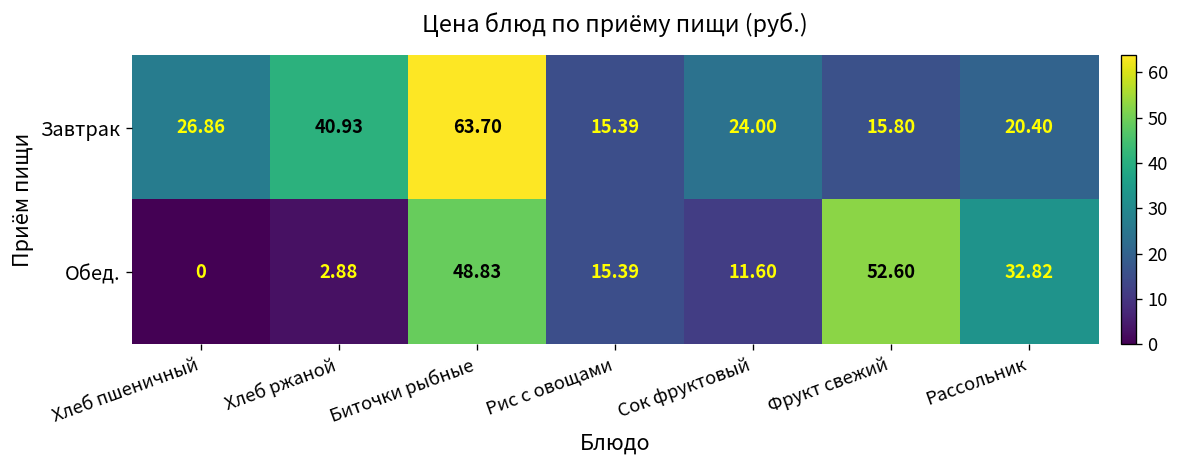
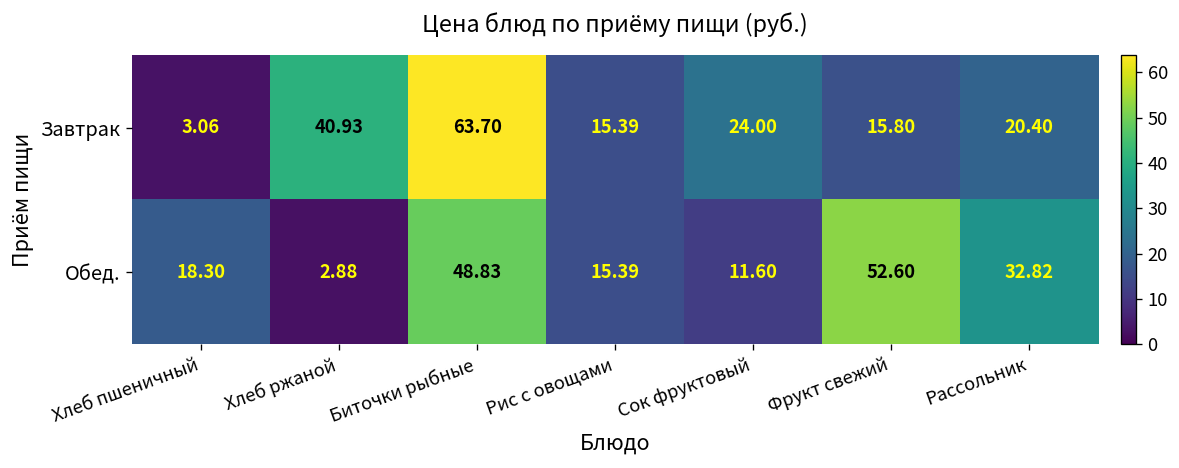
Завтрак, Хлеб пшеничный: 26.86 -> 3.06
Обед., Хлеб пшеничный: 0 -> 18.30
